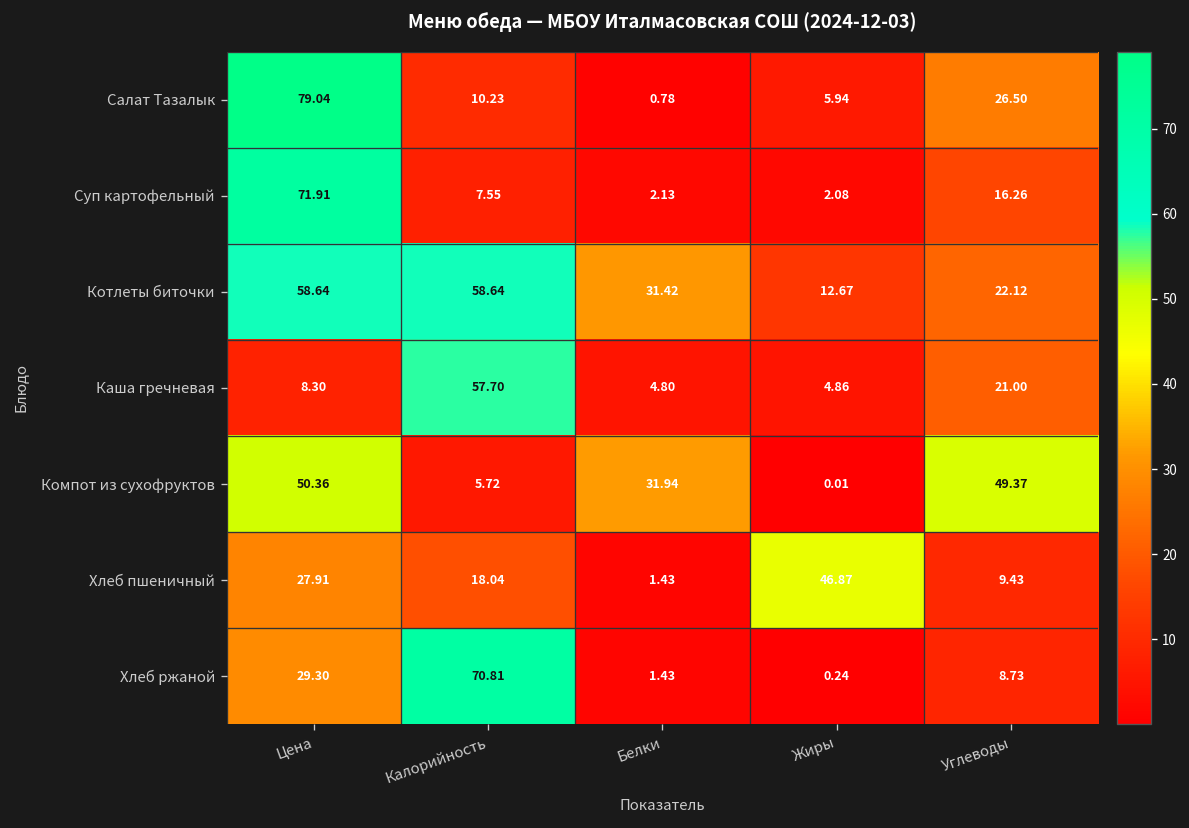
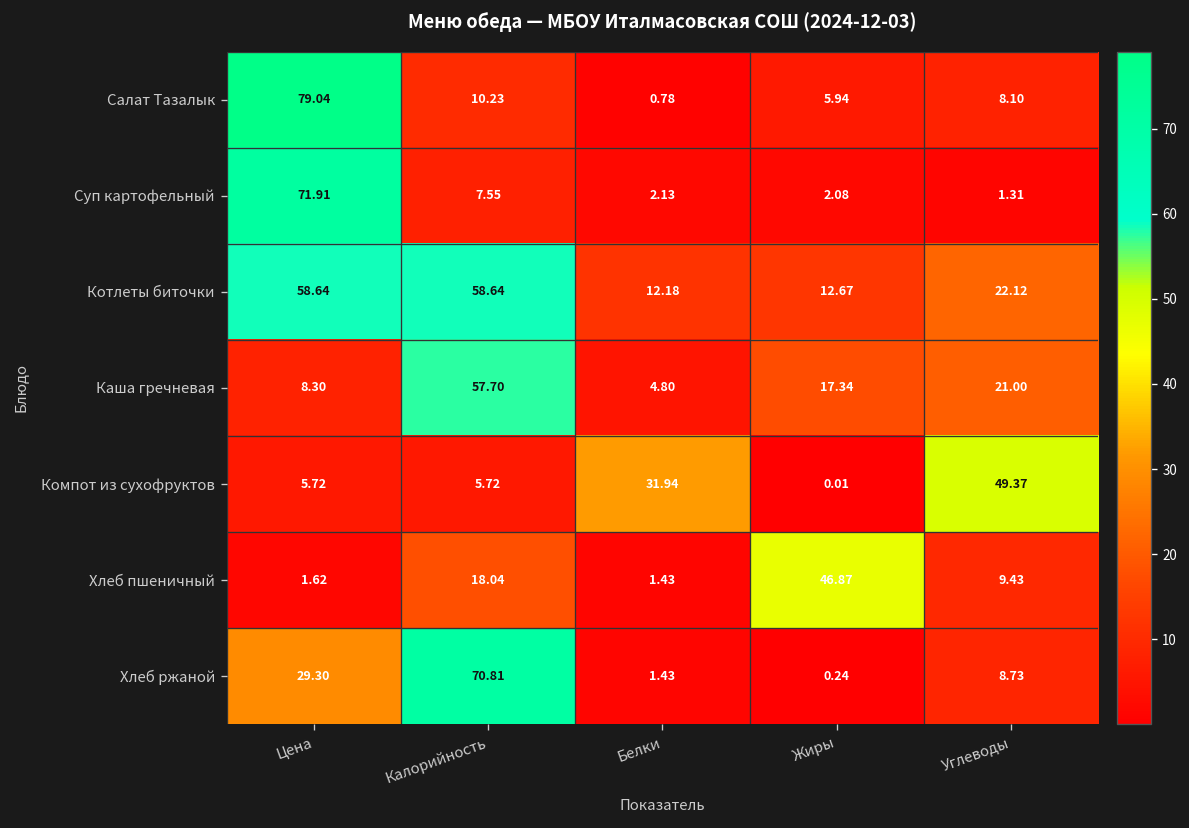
Салат Тазалык, Углеводы: 26.50 -> 8.10
Суп картофельный, Углеводы: 16.26 -> 1.31
Котлеты биточки, Белки: 31.42 -> 12.18
Каша гречневая, Жиры: 4.86 -> 17.34
Компот из сухофруктов, Цена: 50.36 -> 5.72
Хлеб пшеничный, Цена: 27.91 -> 1.62
